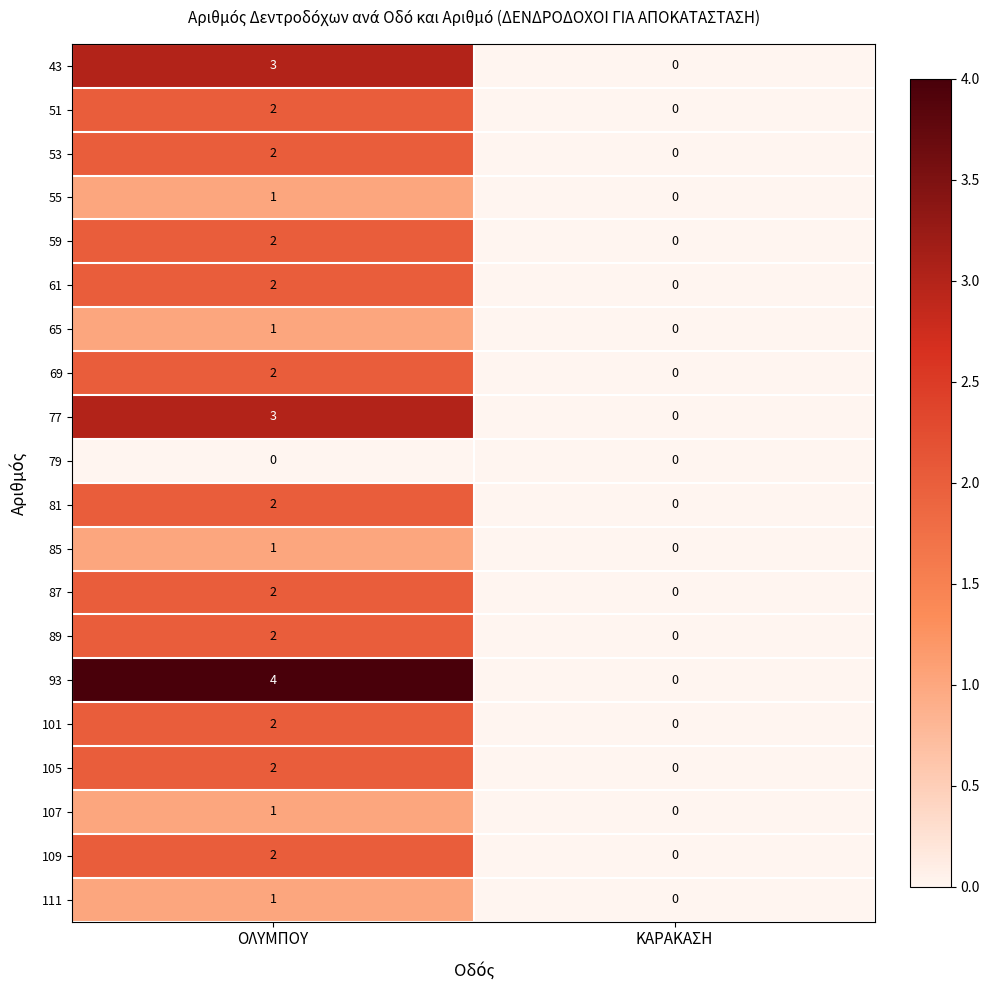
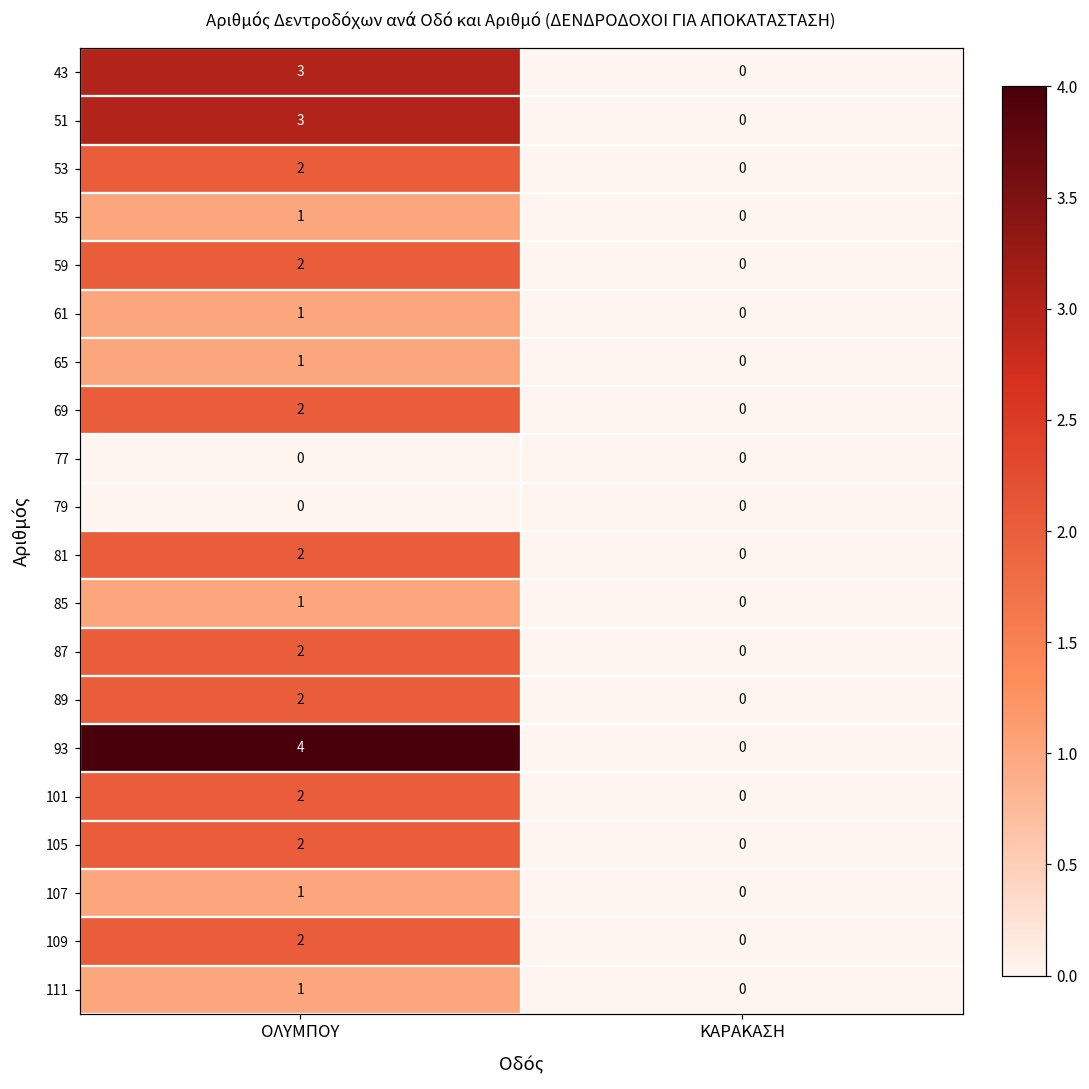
51, ΟΛΥΜΠΟΥ: 2 -> 3
61, ΟΛΥΜΠΟΥ: 2 -> 1
77, ΟΛΥΜΠΟΥ: 3 -> 0
